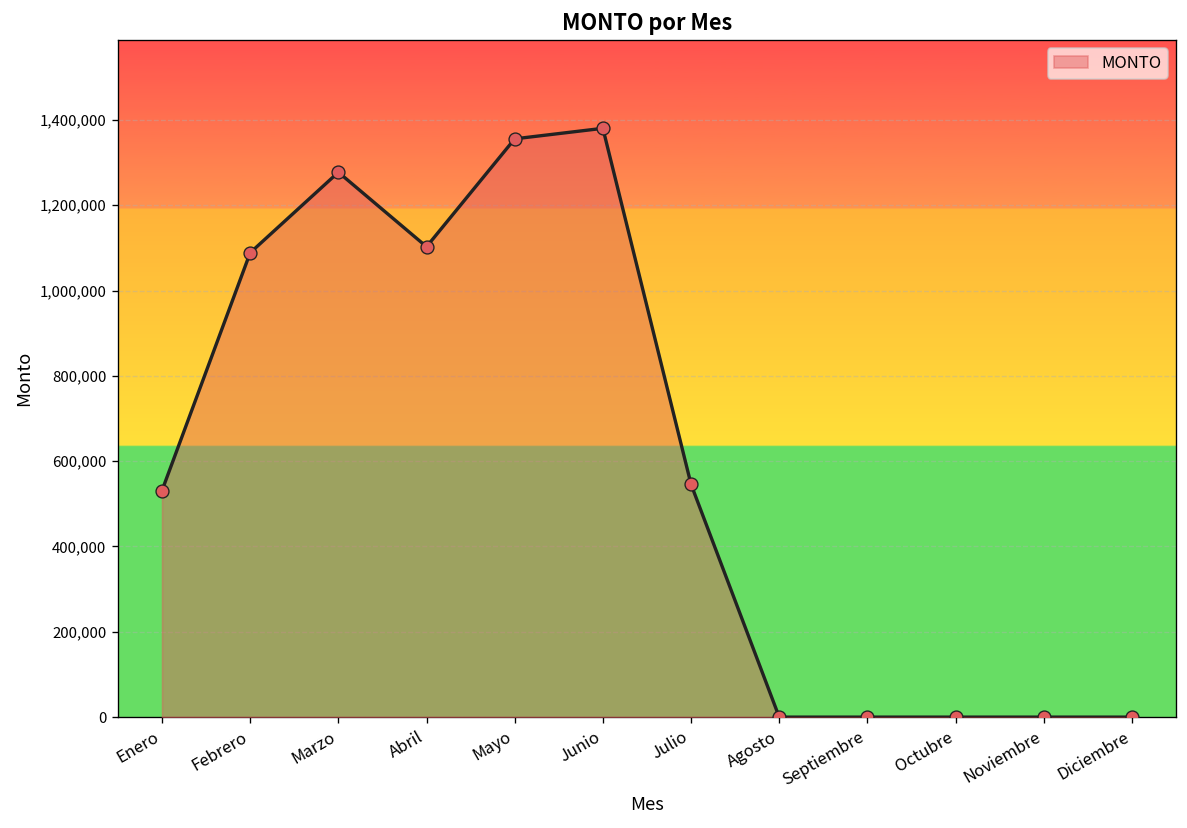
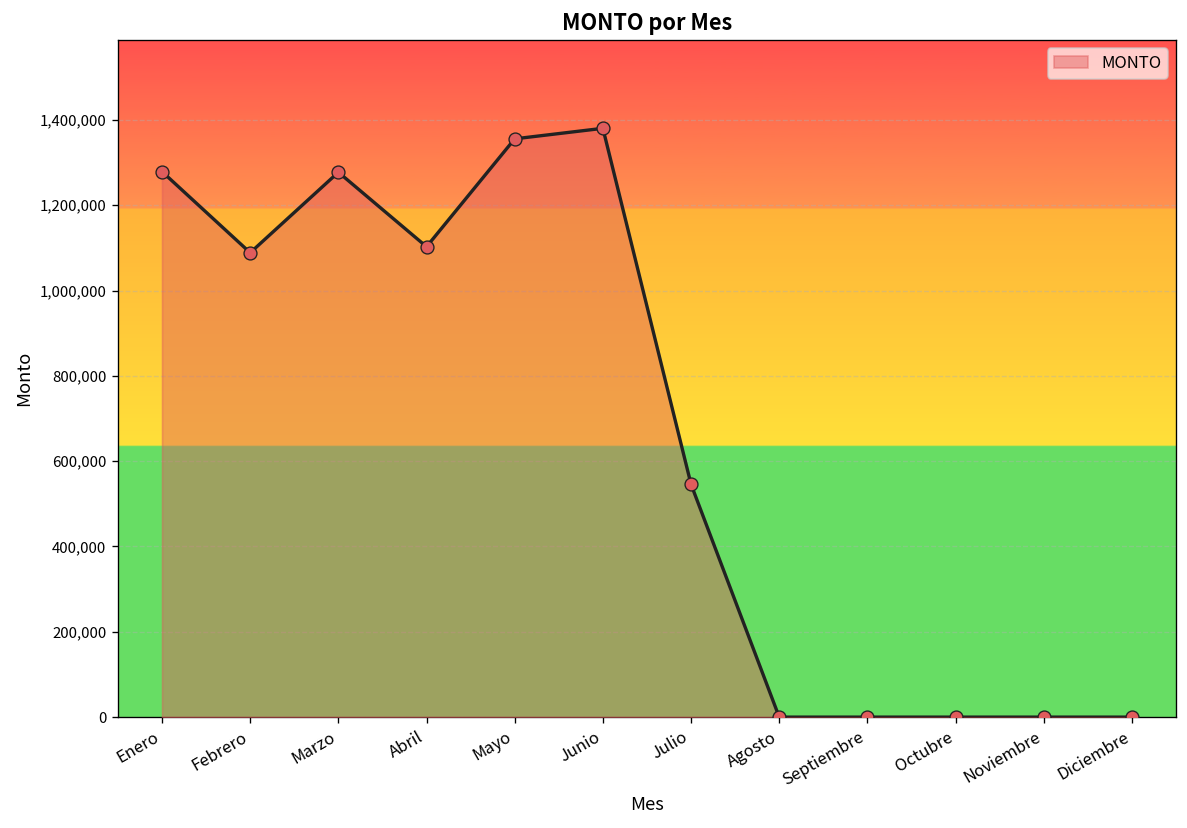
Enero: 530,000 -> 1,280,000
